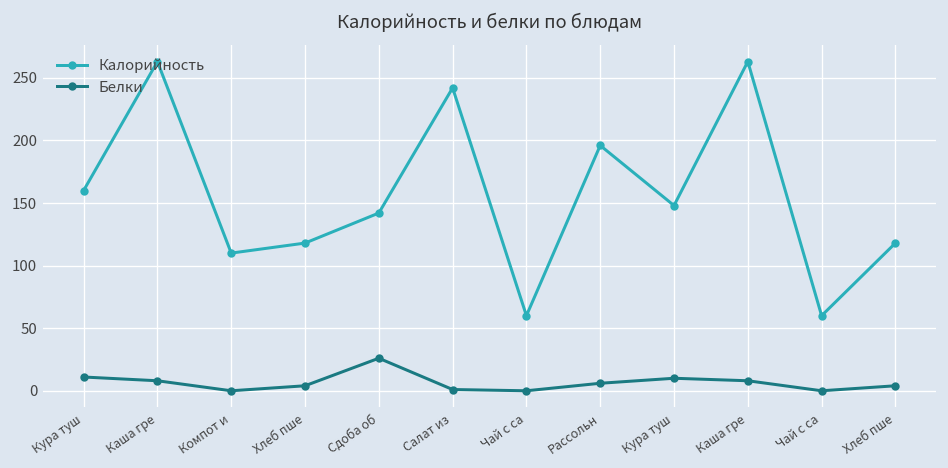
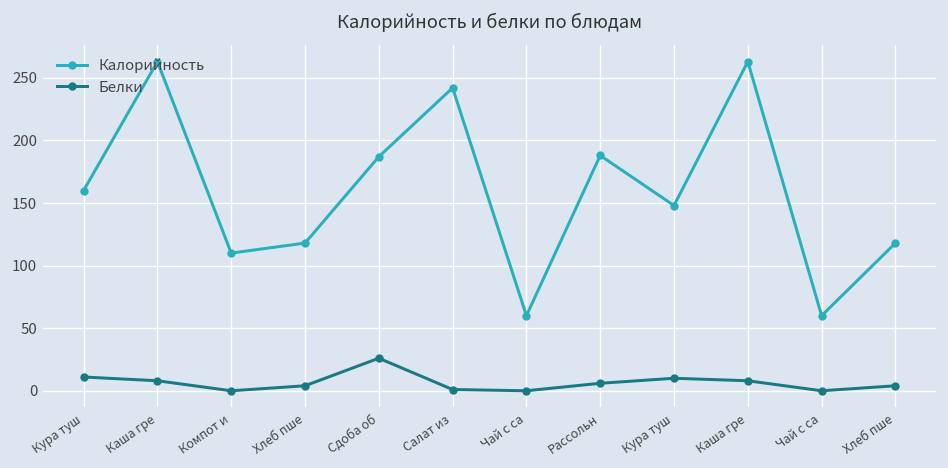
Калорийность, Сдоба об: 142 -> 187
Калорийность, Рассольн: 196 -> 188
